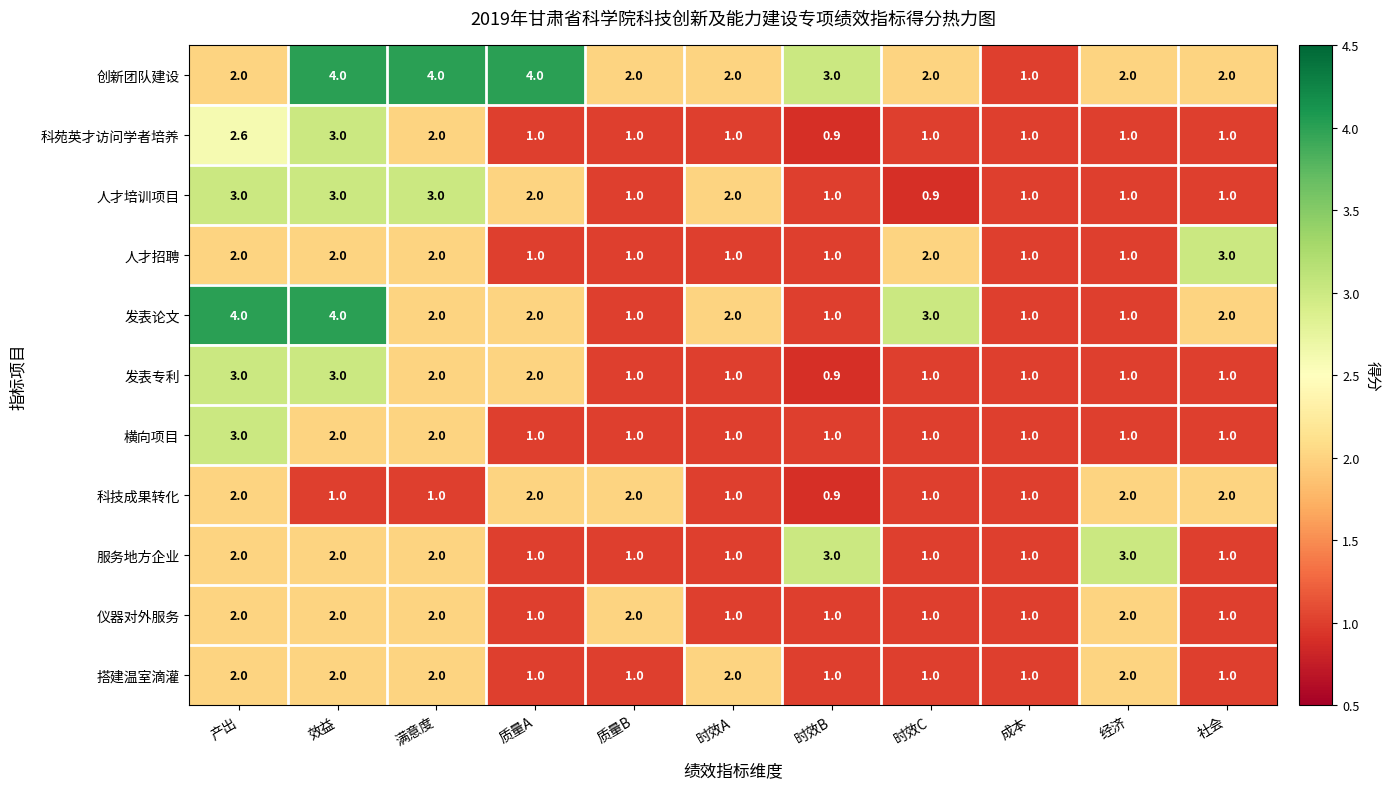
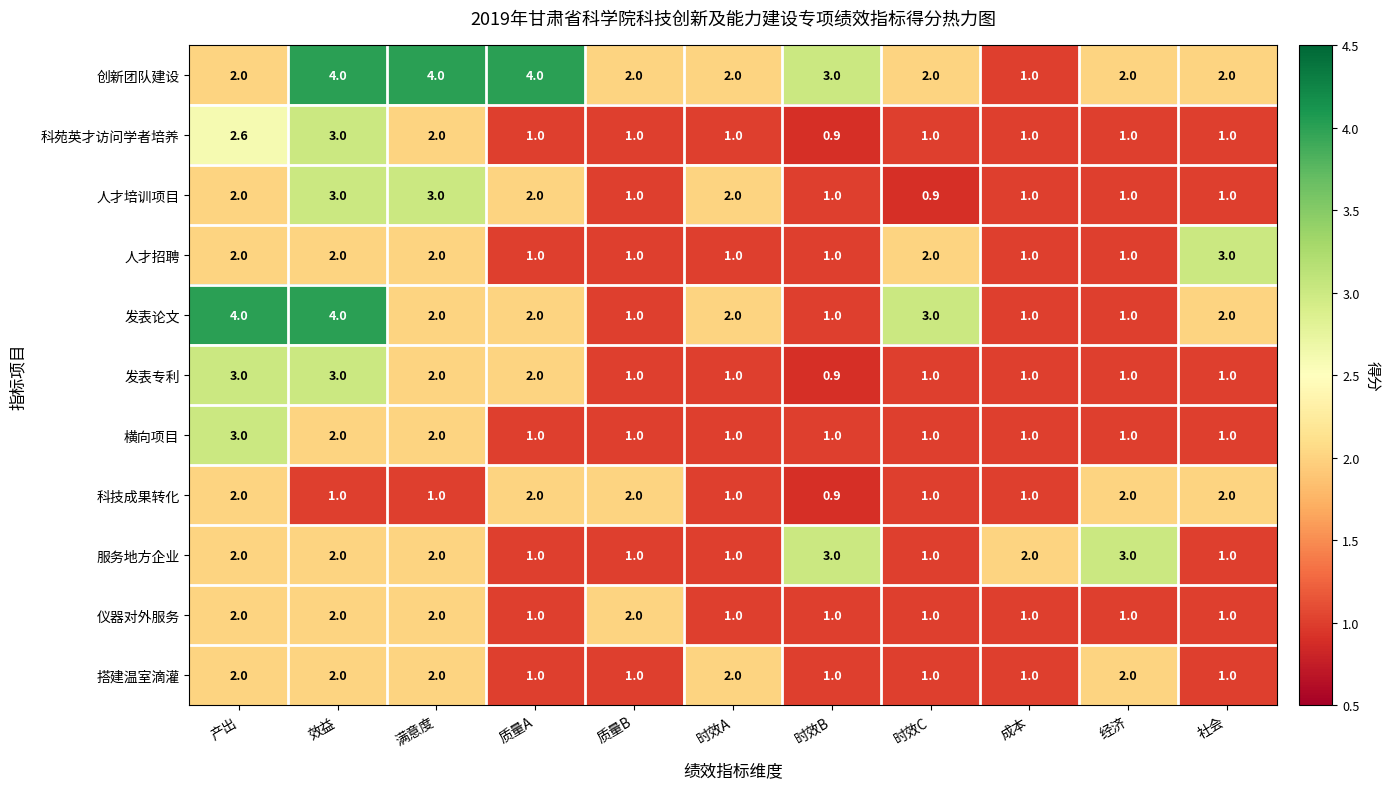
人才培训项目, 产出: 3.0 -> 2.0
服务地方企业, 成本: 1.0 -> 2.0
仪器对外服务, 经济: 2.0 -> 1.0
